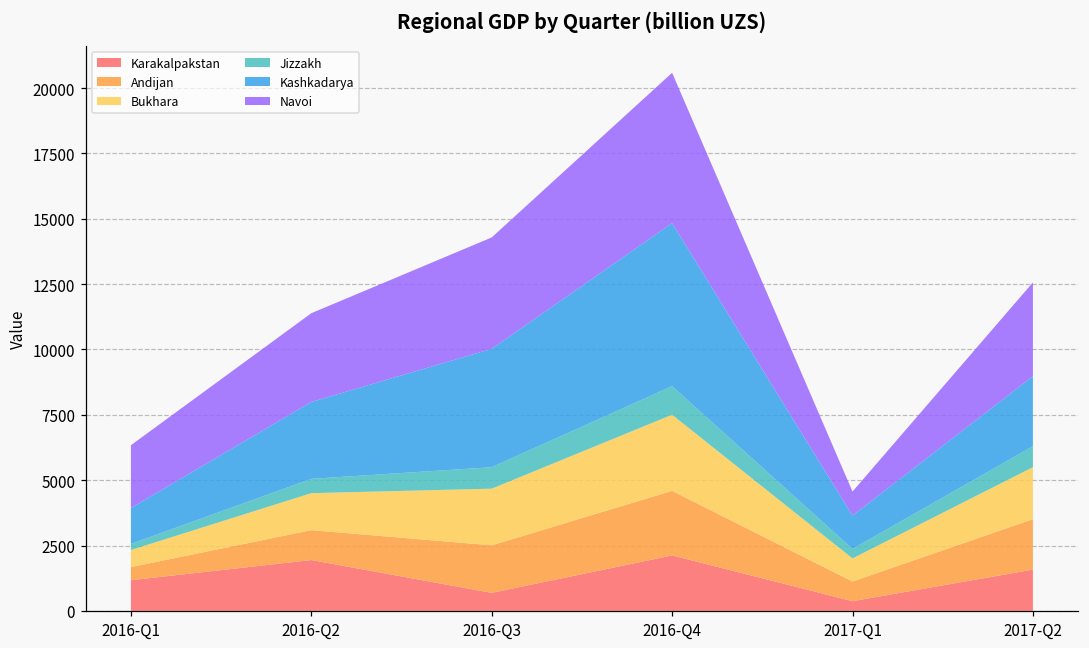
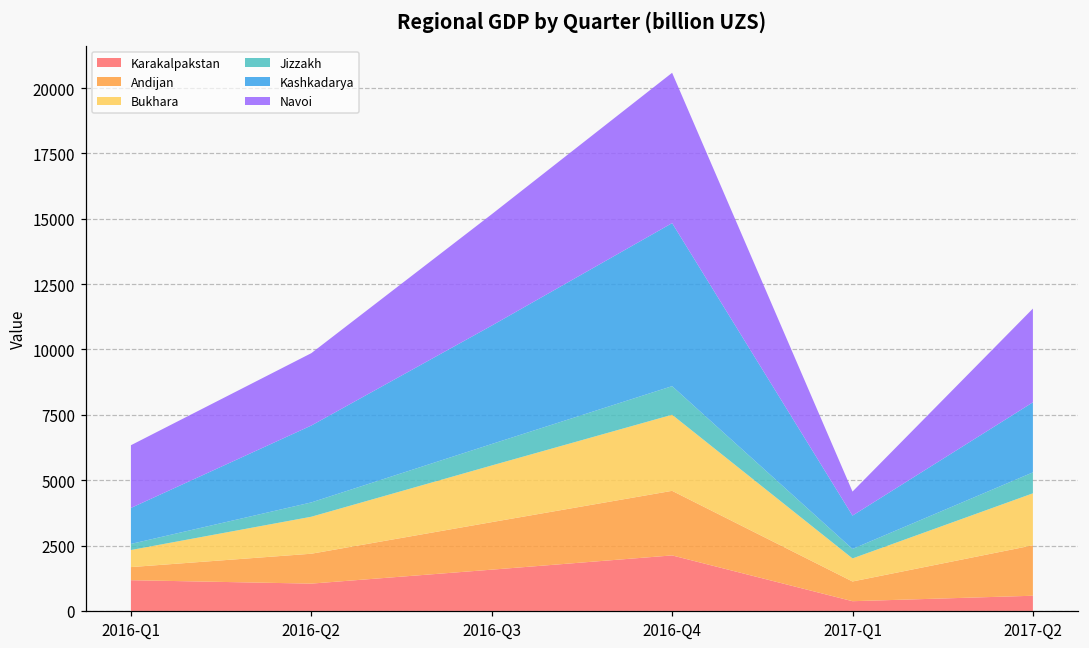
Karakalpakstan, 2016-Q2: 1900 -> 1000
Navoi, 2016-Q2: 3400 -> 2800
Karakalpakstan, 2016-Q3: 700 -> 1600
Karakalpakstan, 2017-Q2: 1600 -> 600
